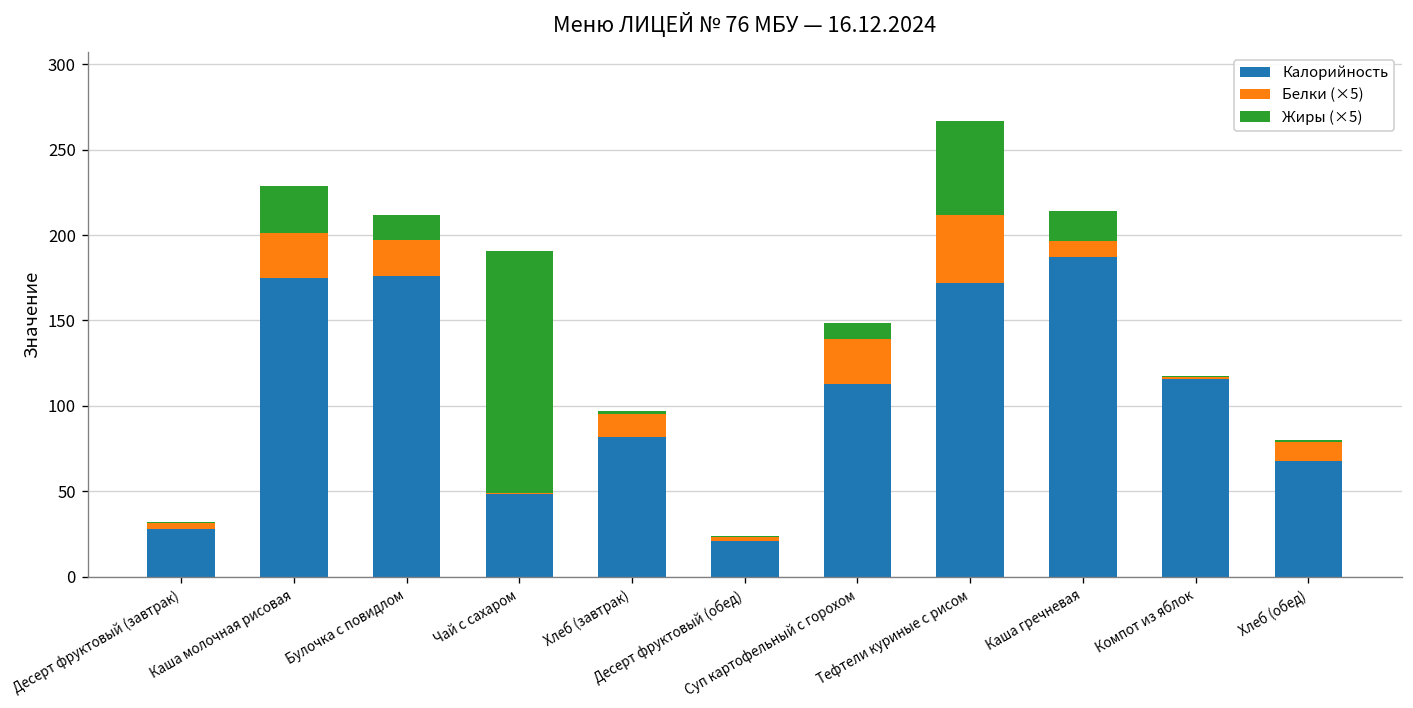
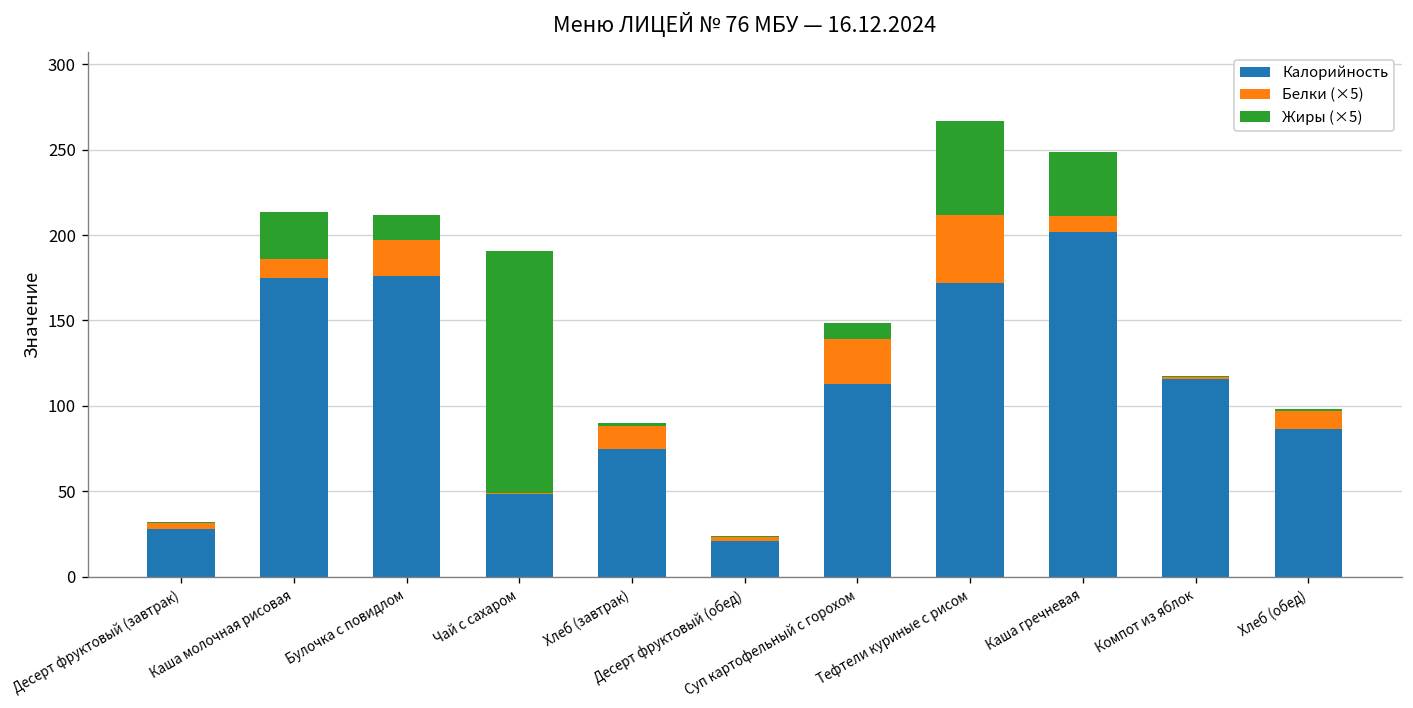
Белки (×5), Каша молочная рисовая: 26 -> 11
Калорийность, Хлеб (завтрак): 82 -> 75
Калорийность, Каша гречневая: 187 -> 202
Жиры (×5), Каша гречневая: 18 -> 38
Калорийность, Хлеб (обед): 68 -> 86
